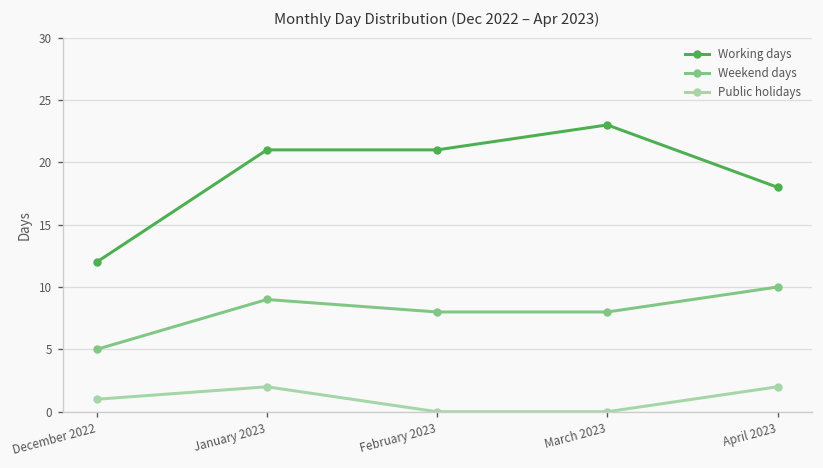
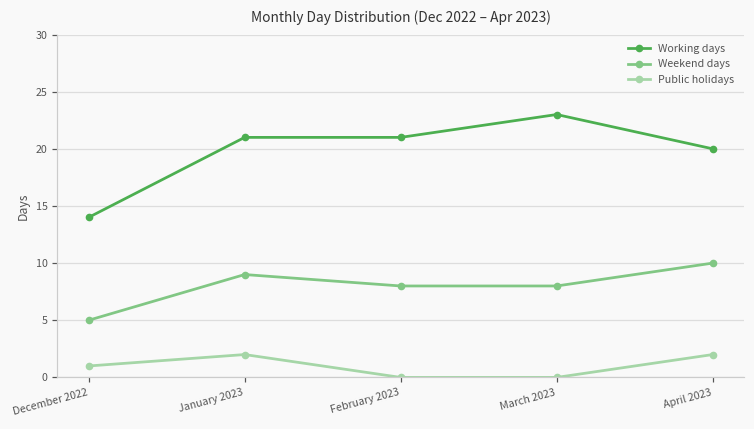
Working days, December 2022: 12 -> 14
Working days, April 2023: 18 -> 20
